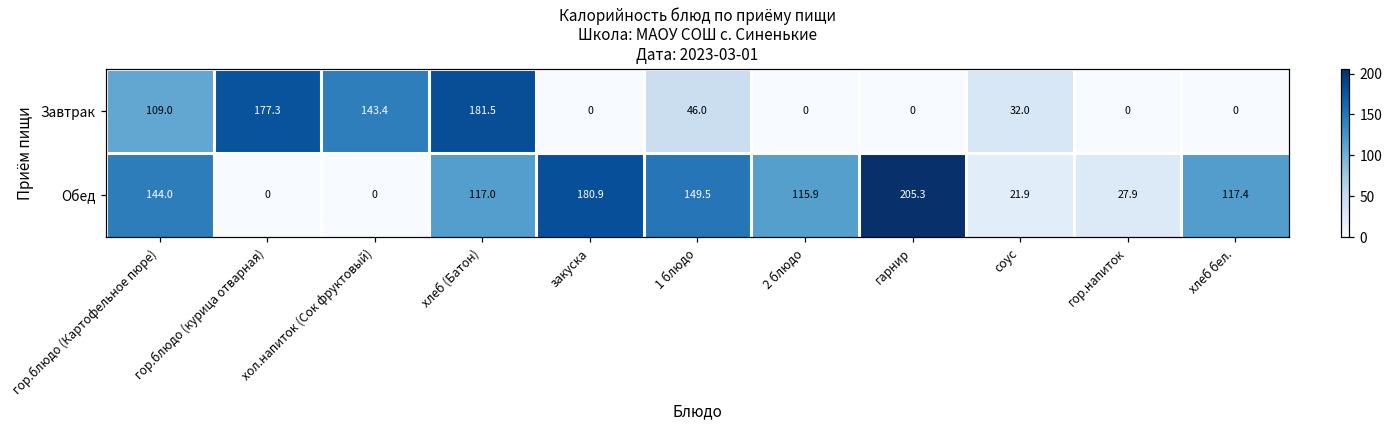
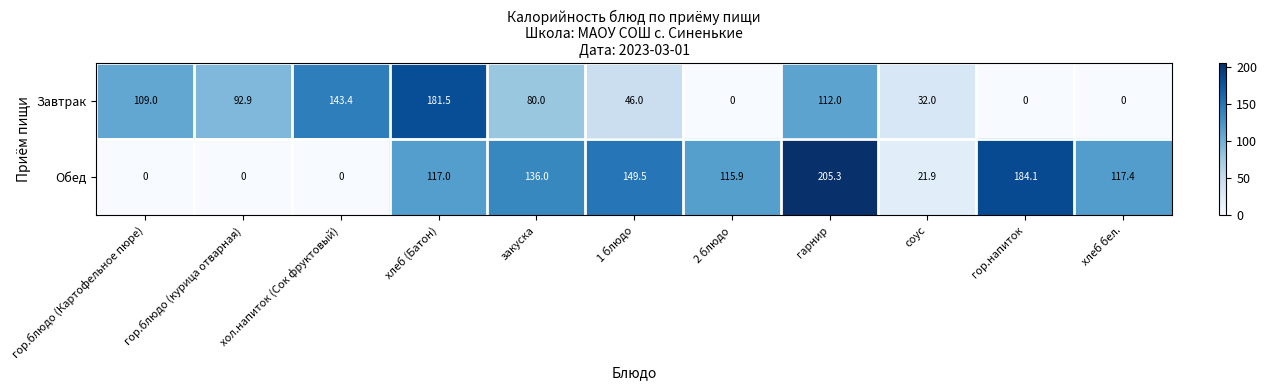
Завтрак, гор.блюдо (курица отварная): 177.3 -> 92.9
Завтрак, закуска: 0 -> 80.0
Завтрак, гарнир: 0 -> 112.0
Обед, гор.блюдо (Картофельное пюре): 144.0 -> 0
Обед, закуска: 180.9 -> 136.0
Обед, гор.напиток: 27.9 -> 184.1
